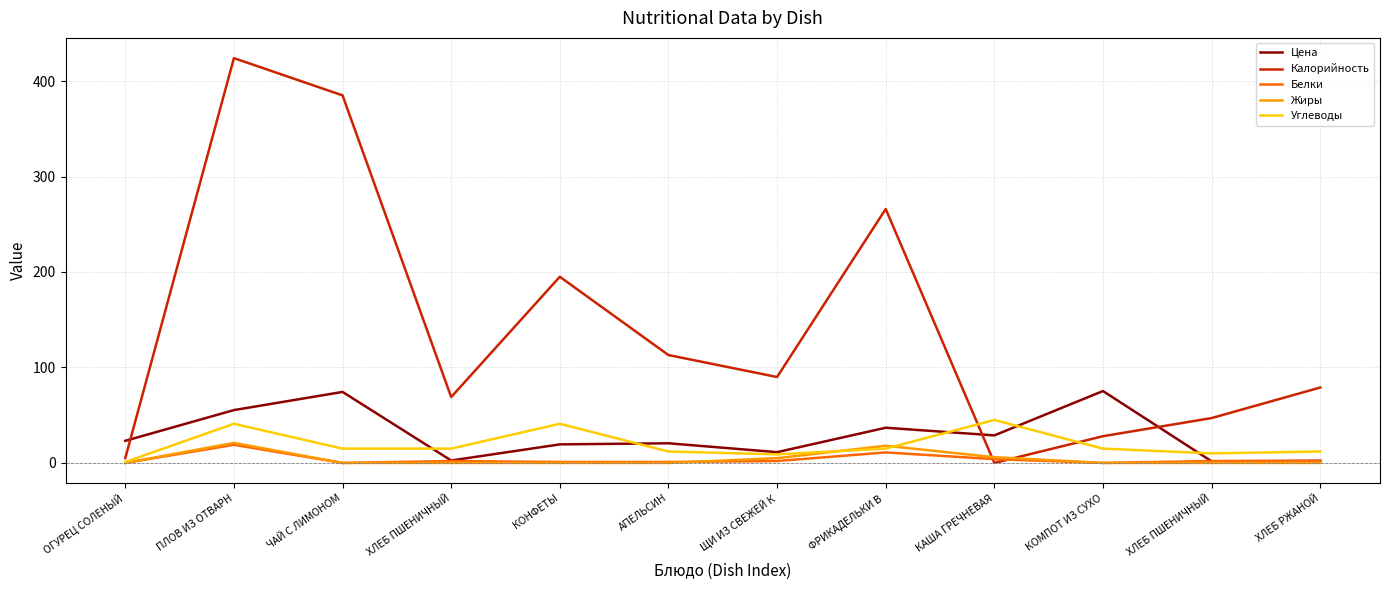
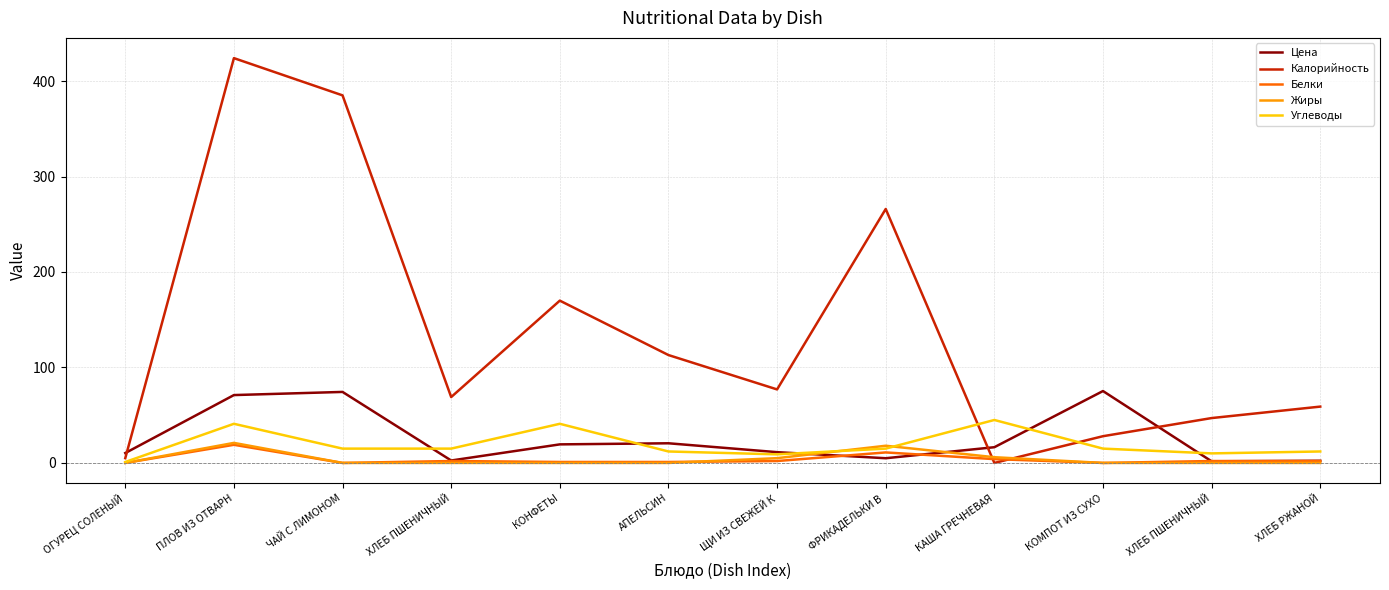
Цена, ОГУРЕЦ СОЛЕНЫЙ: 20 -> 10
Цена, ПЛОВ ИЗ ОТВАРН: 60 -> 70
Калорийность, КОНФЕТЫ: 200 -> 170
Калорийность, ЩИ ИЗ СВЕЖЕЙ К: 90 -> 80
Цена, ФРИКАДЕЛЬКИ В: 40 -> 0
Цена, КАША ГРЕЧНЕВАЯ: 30 -> 20
Калорийность, ХЛЕБ РЖАНОЙ: 80 -> 60
